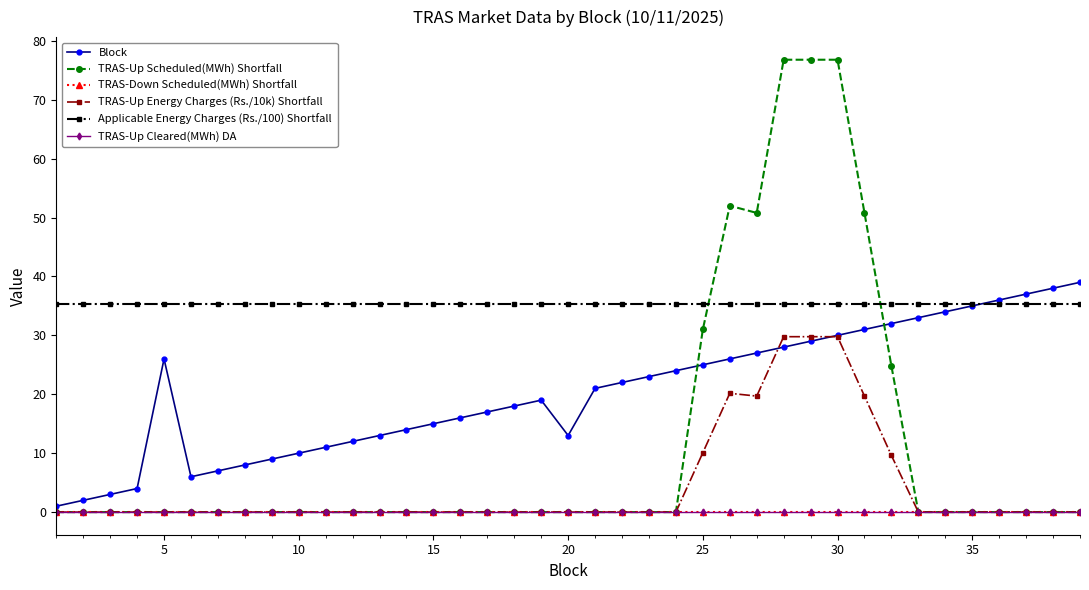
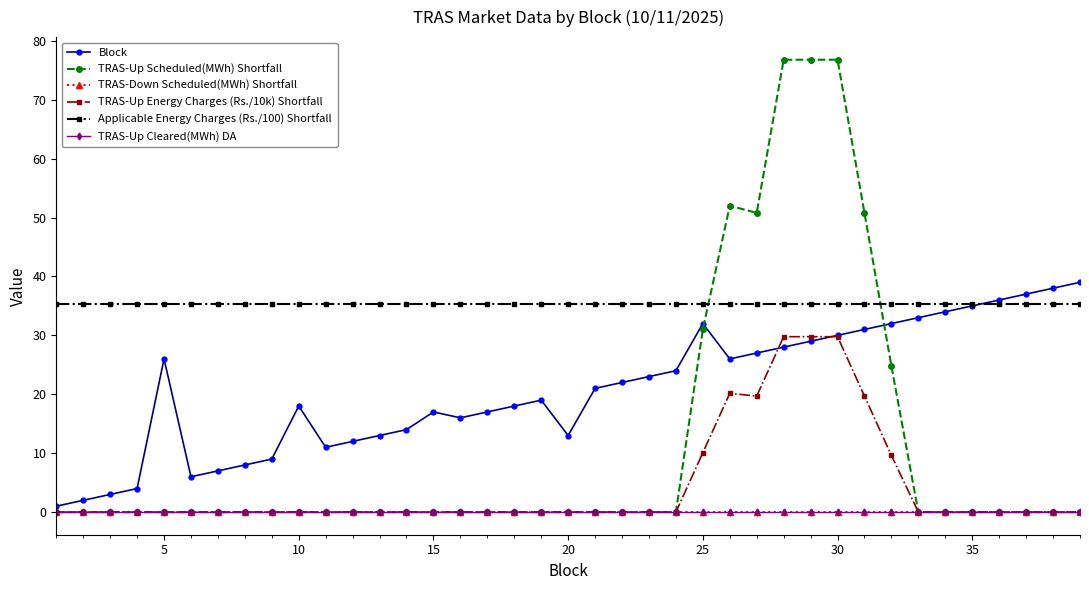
Block, 10: 10 -> 18
Block, 15: 15 -> 17
Block, 25: 25 -> 32
